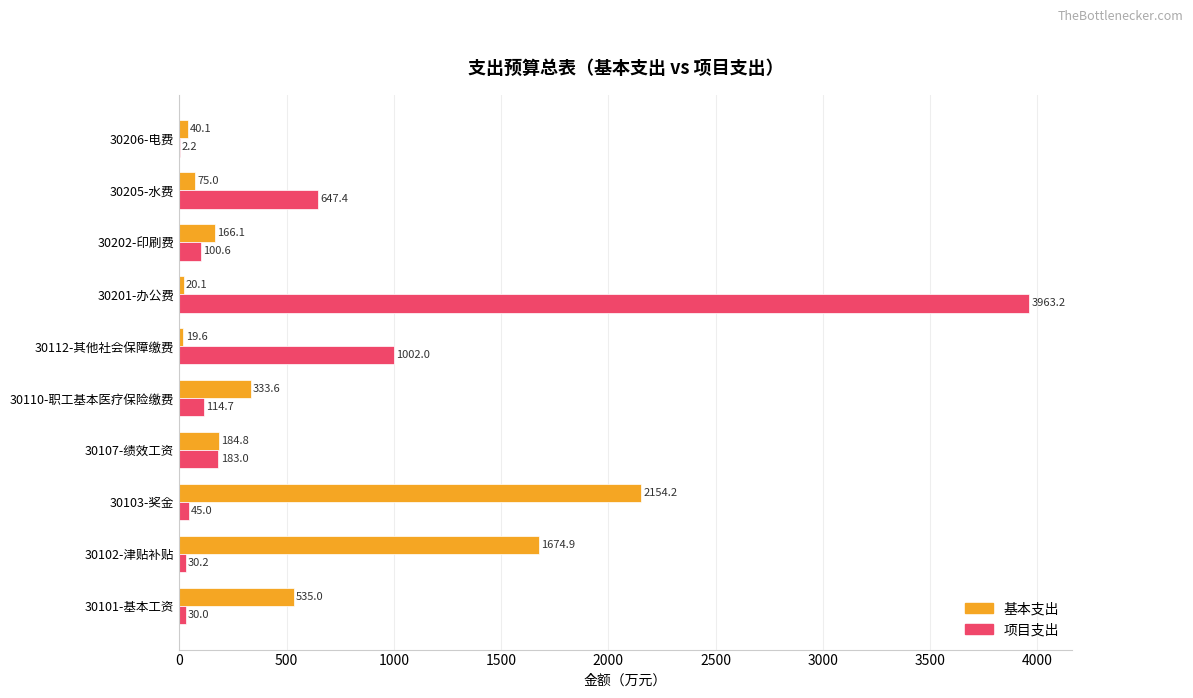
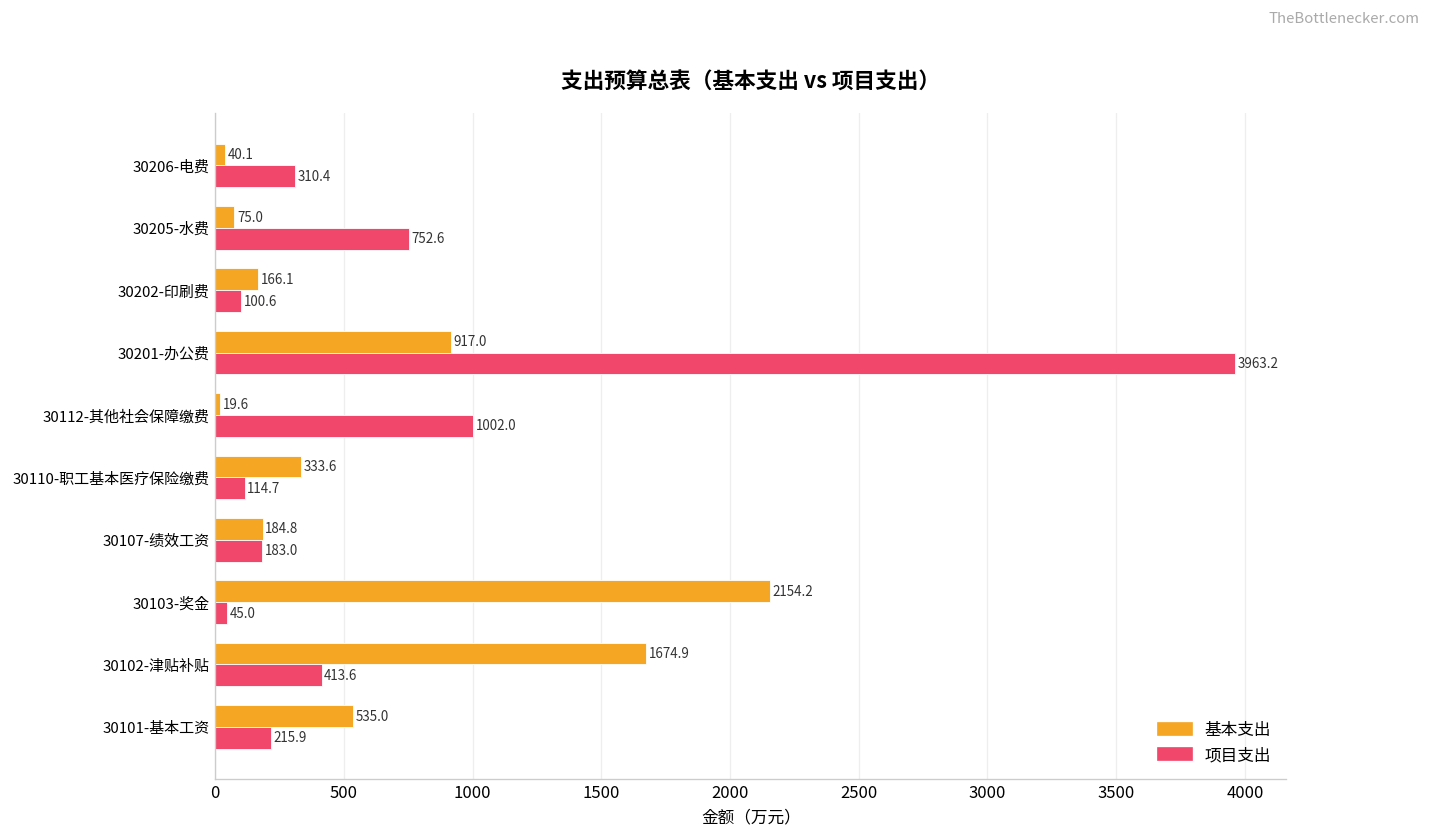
项目支出, 30206-电费: 2.2 -> 310.4
项目支出, 30205-水费: 647.4 -> 752.6
基本支出, 30201-办公费: 20.1 -> 917.0
项目支出, 30102-津贴补贴: 30.2 -> 413.6
项目支出, 30101-基本工资: 30.0 -> 215.9
